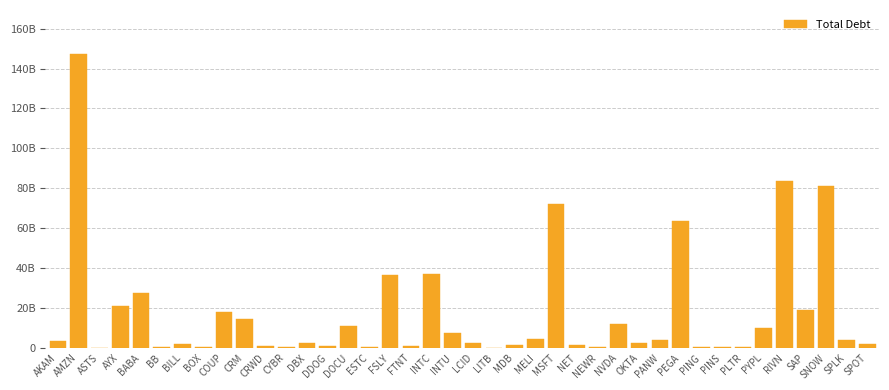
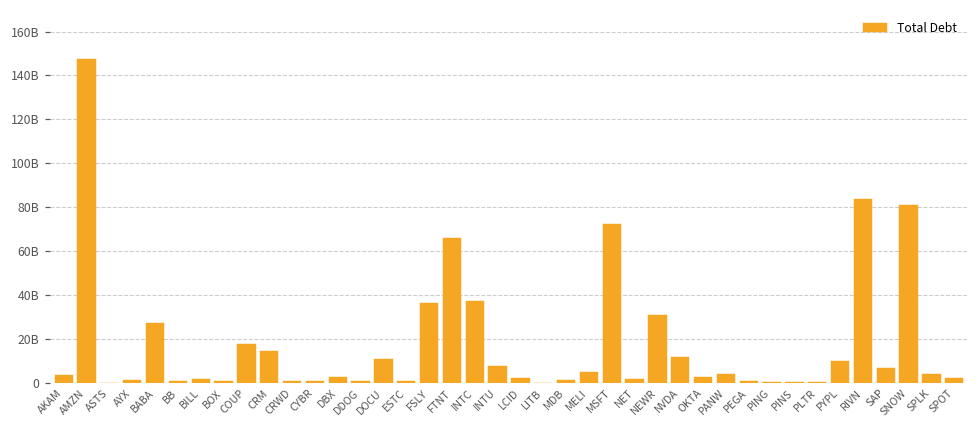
AYX: 21000000000 -> 1000000000
FTNT: 1000000000 -> 66000000000
NEWR: 1000000000 -> 31000000000
PEGA: 64000000000 -> 1000000000
SAP: 19000000000 -> 6000000000
